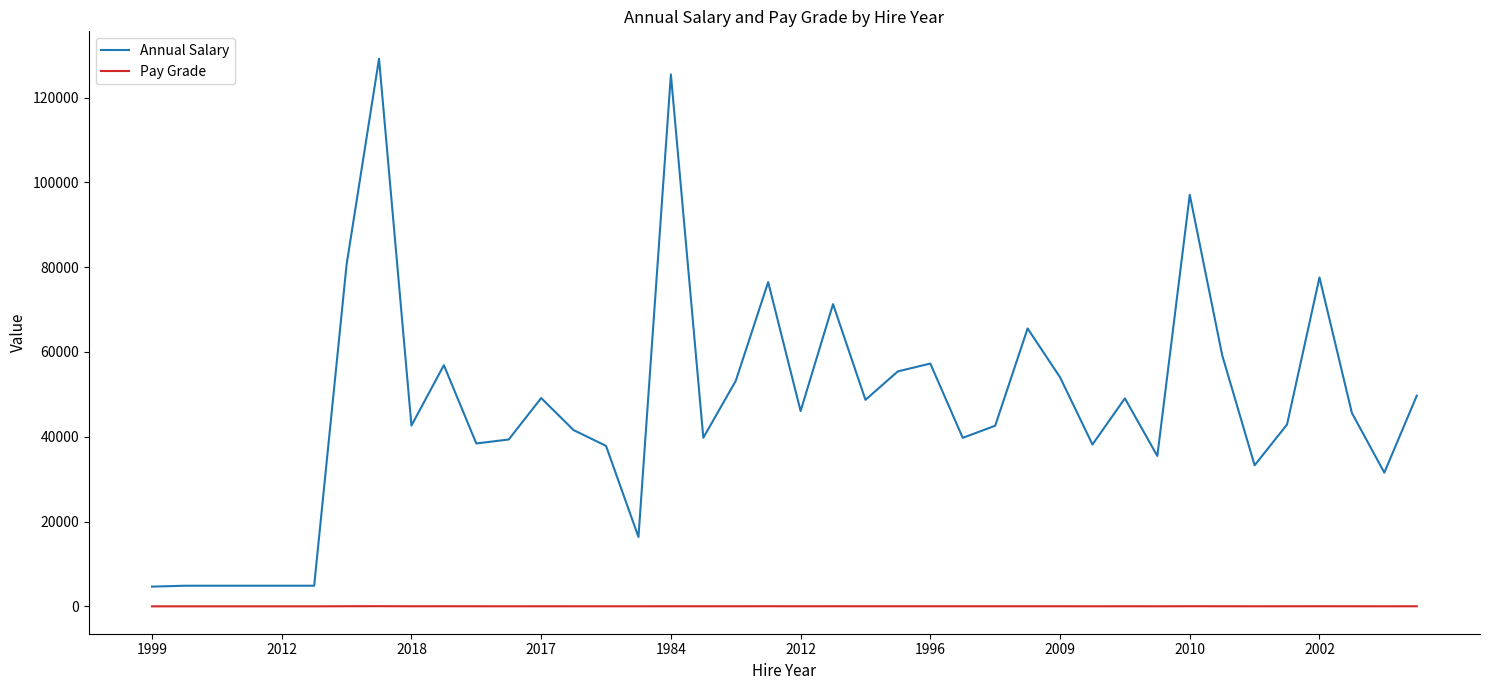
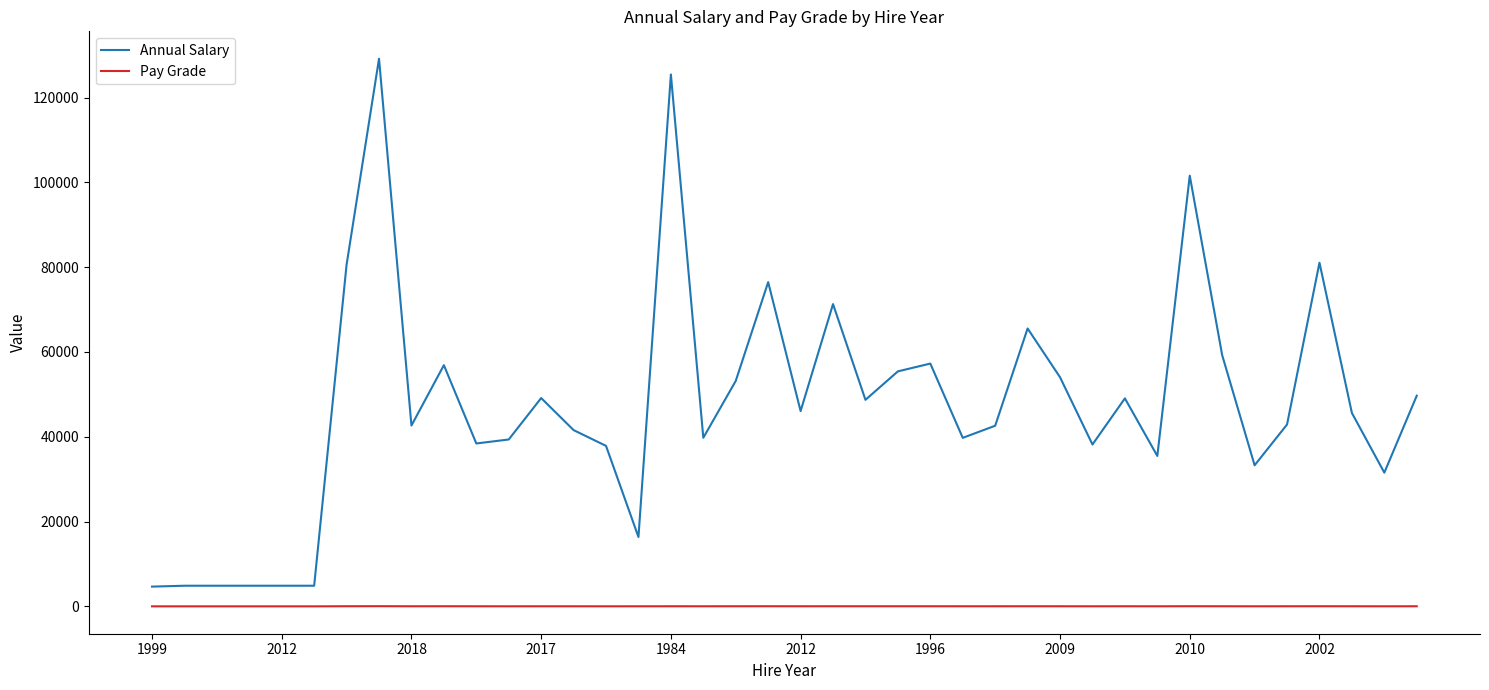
Annual Salary, 2010: 97000 -> 102000
Annual Salary, 2002: 78000 -> 81000
